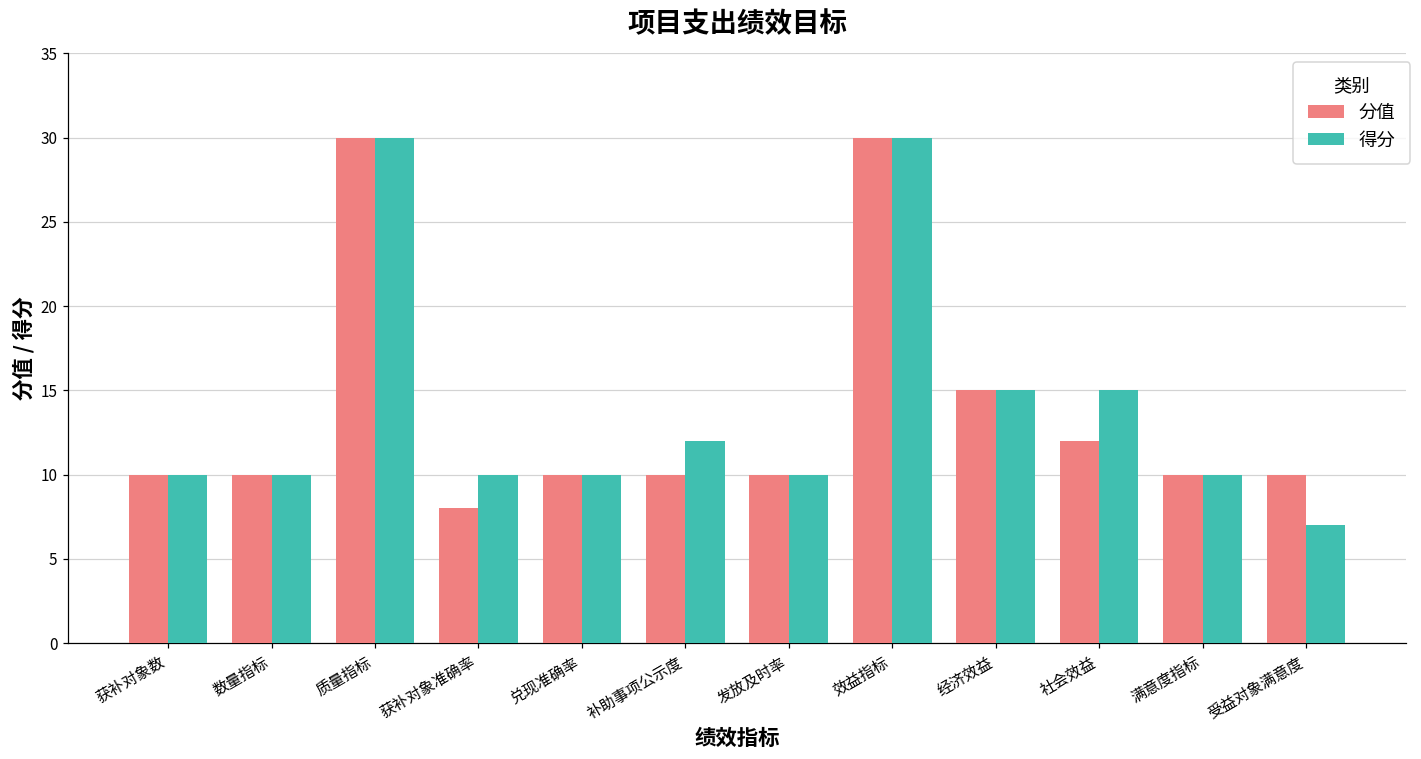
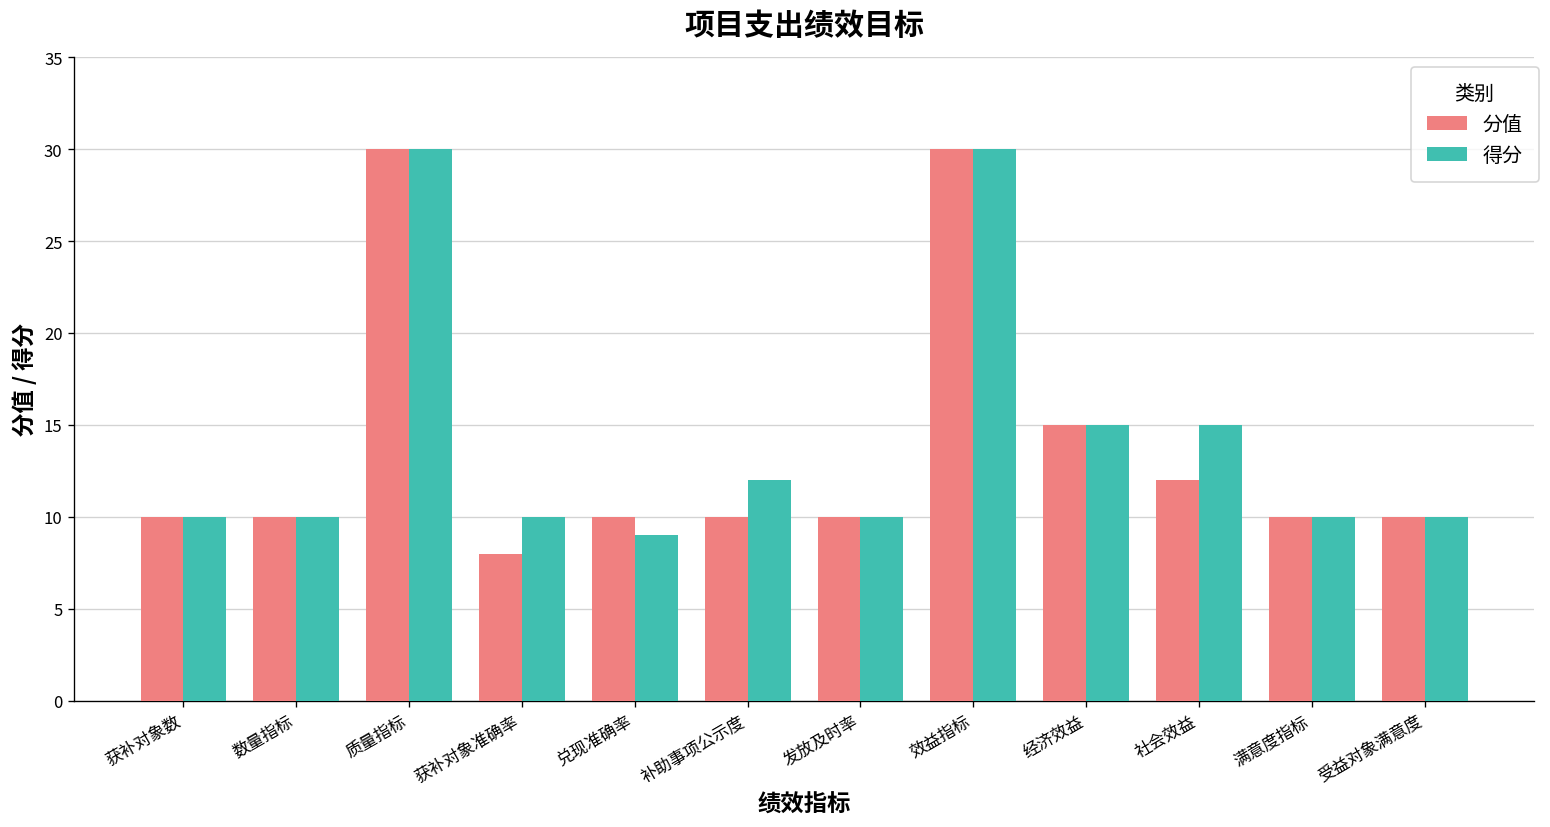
得分, 兑现准确率: 10 -> 9
得分, 受益对象满意度: 7 -> 10
